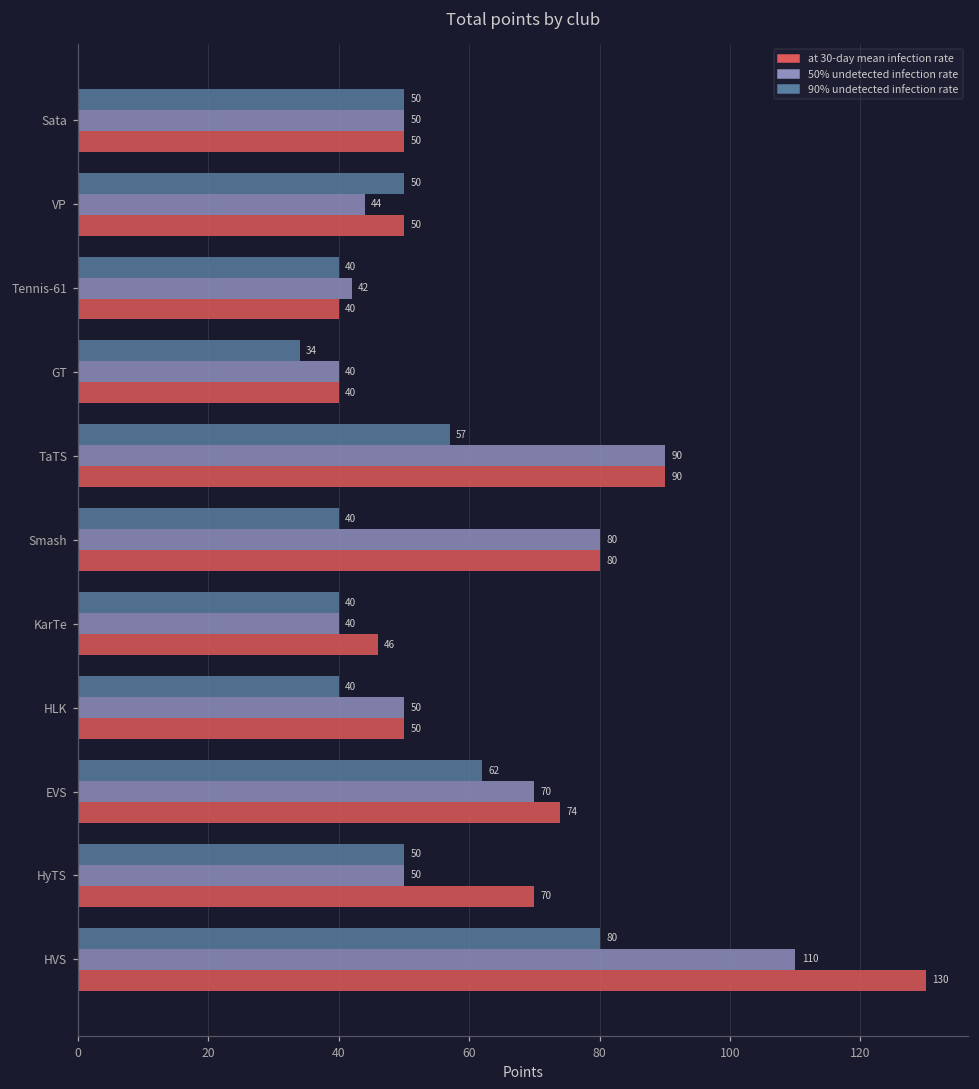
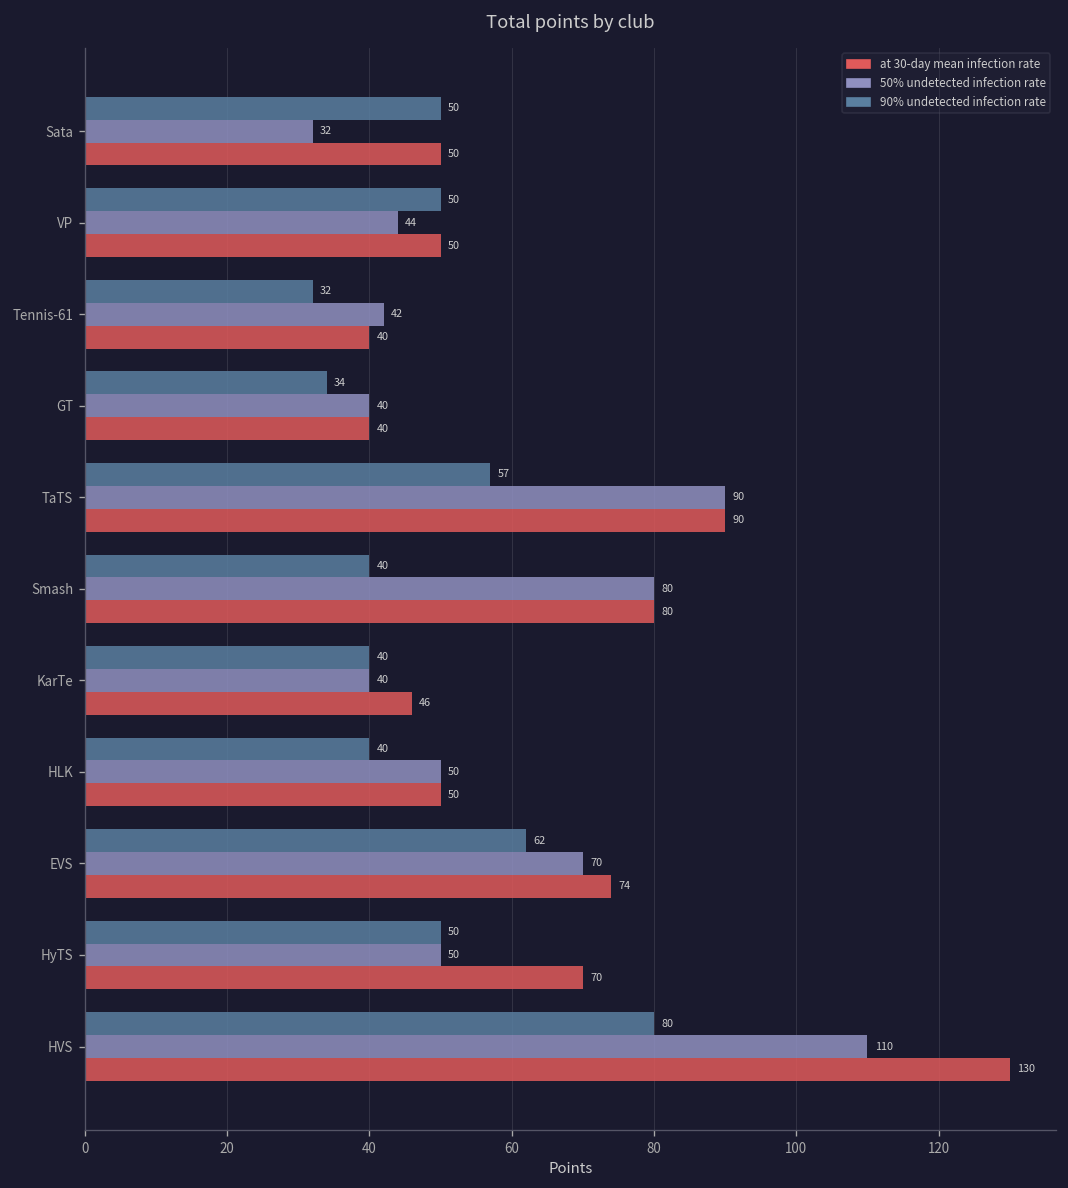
50% undetected infection rate, Sata: 50 -> 32
90% undetected infection rate, Tennis-61: 40 -> 32
